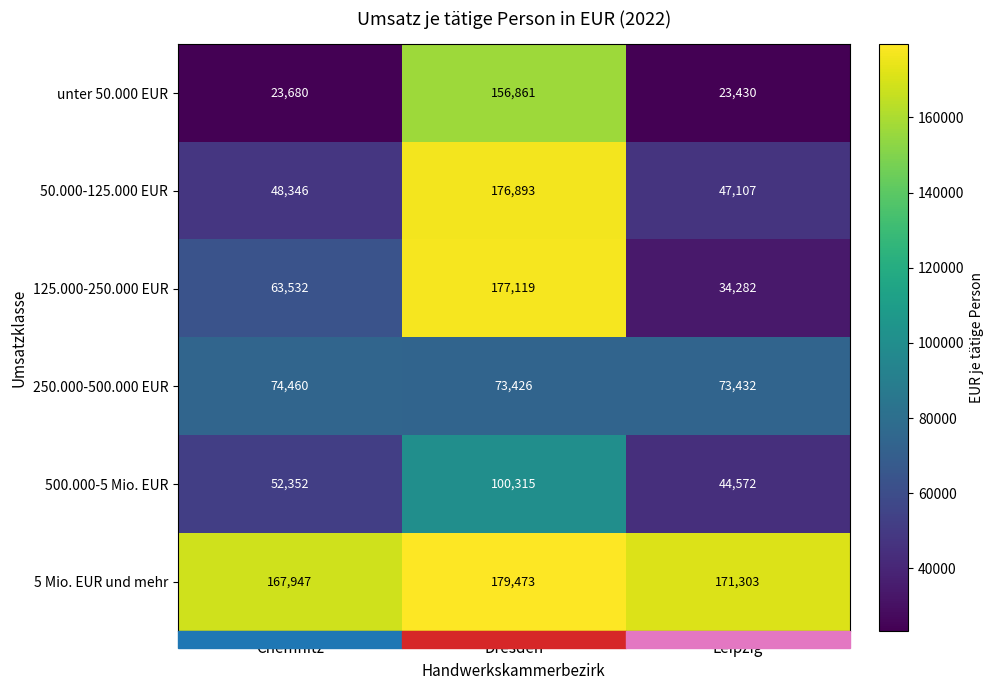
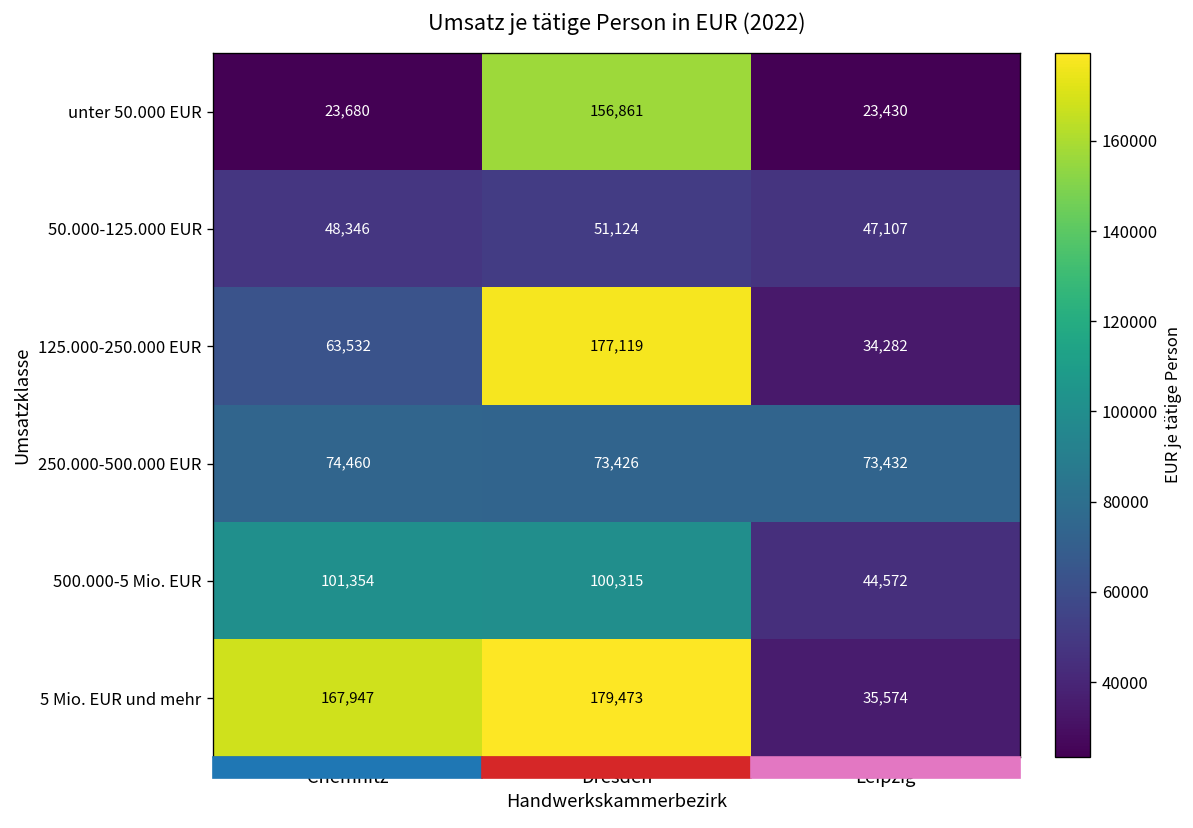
50.000-125.000 EUR, Dresden: 176,893 -> 51,124
500.000-5 Mio. EUR, Chemnitz: 52,352 -> 101,354
5 Mio. EUR und mehr, Leipzig: 171,303 -> 35,574
